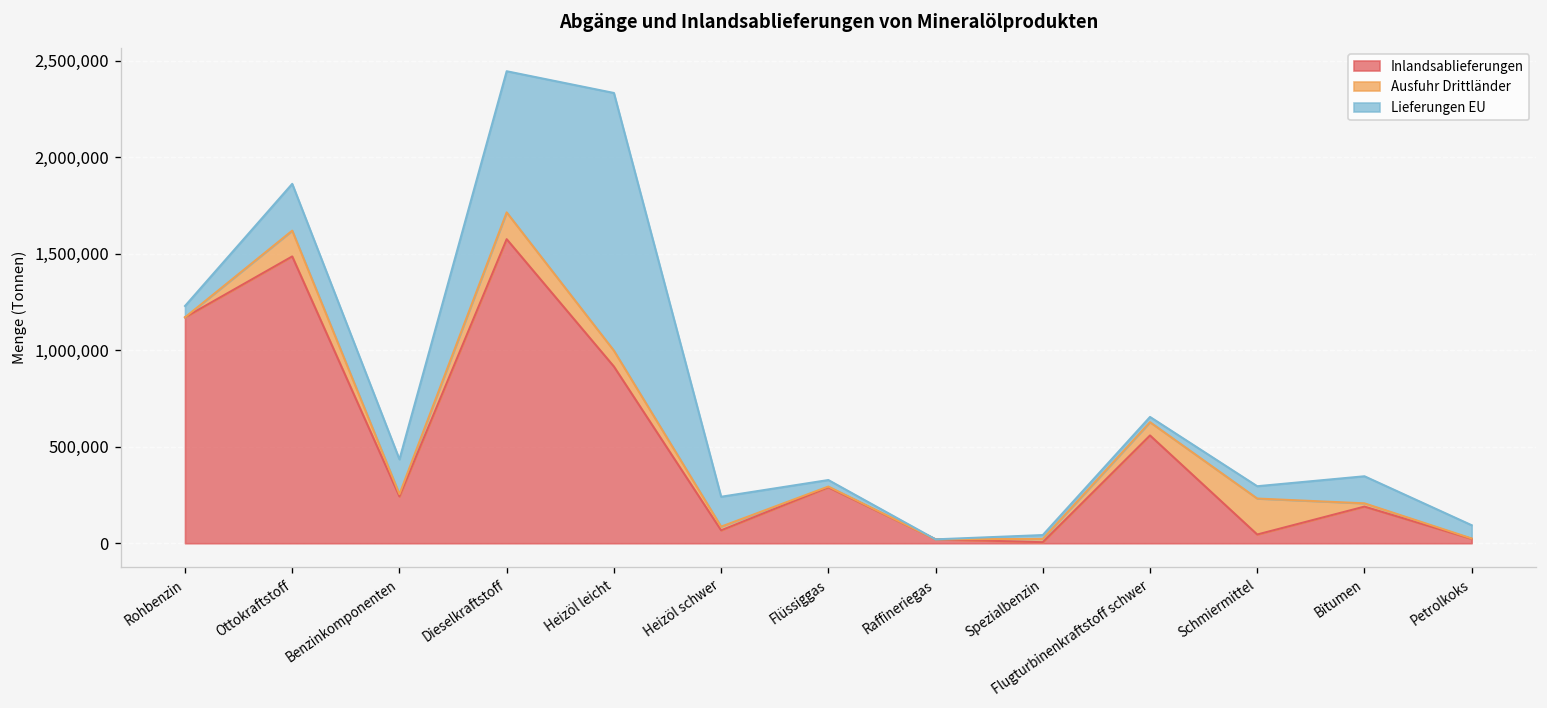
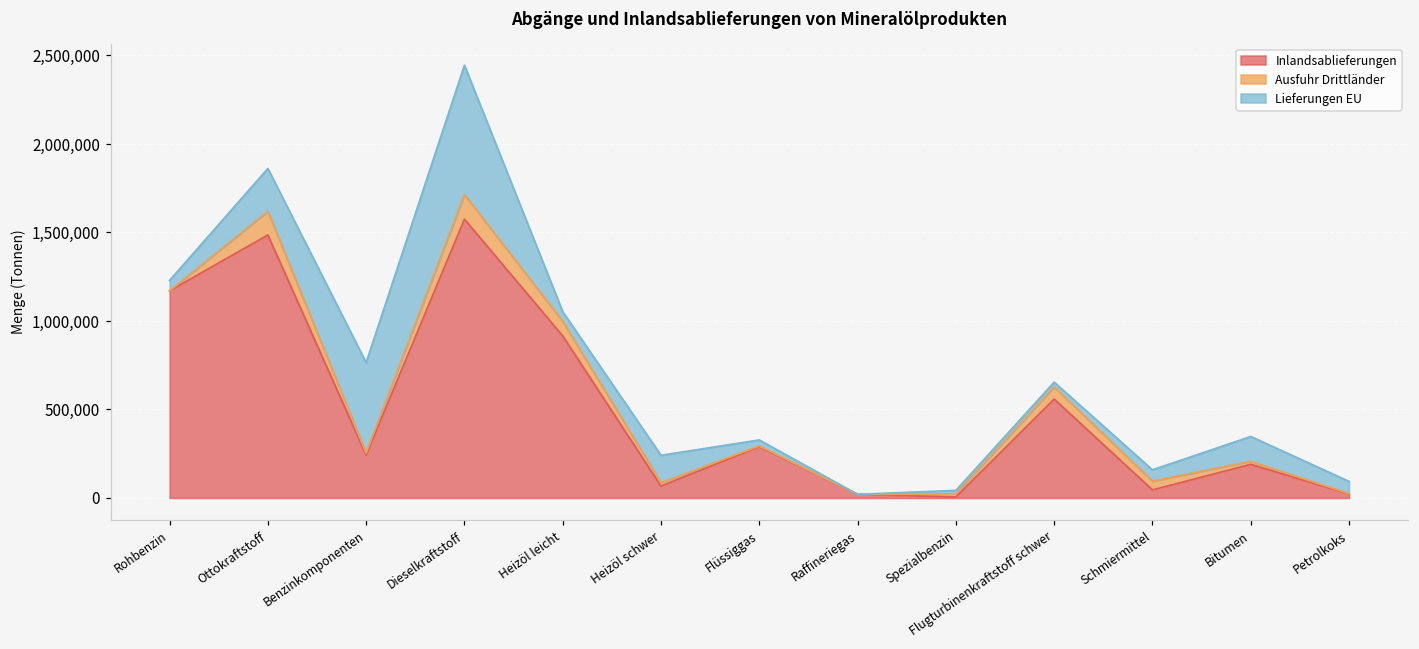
Lieferungen EU, Benzinkomponenten: 180,000 -> 510,000
Lieferungen EU, Heizöl leicht: 1,330,000 -> 50,000
Ausfuhr Drittländer, Schmiermittel: 190,000 -> 50,000
